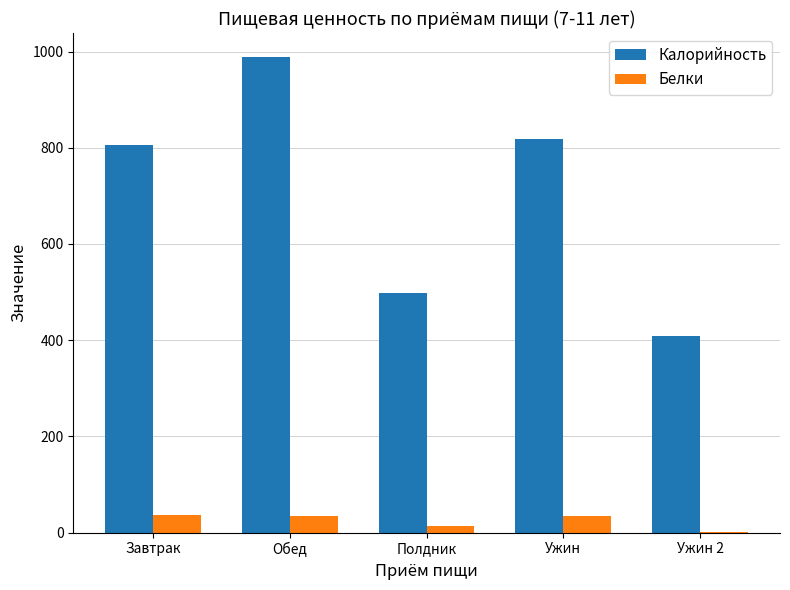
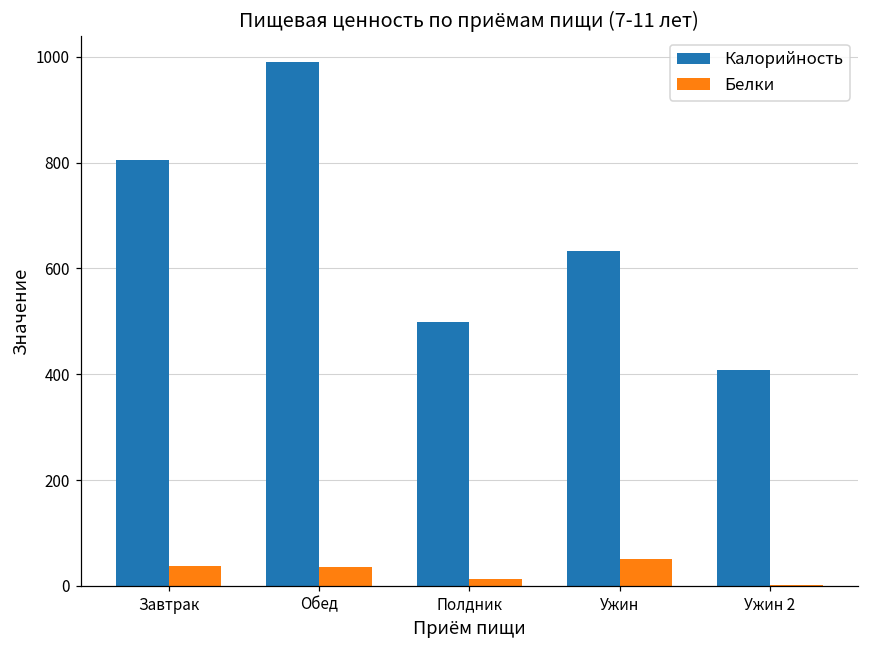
Калорийность, Ужин: 820 -> 630
Белки, Ужин: 30 -> 50
